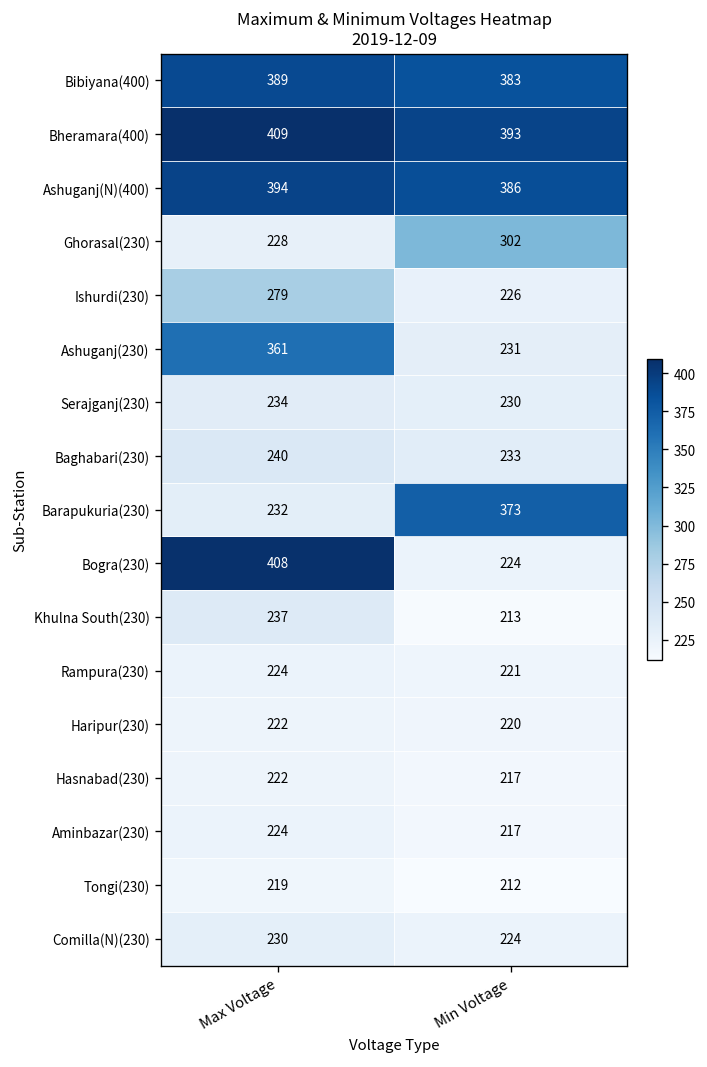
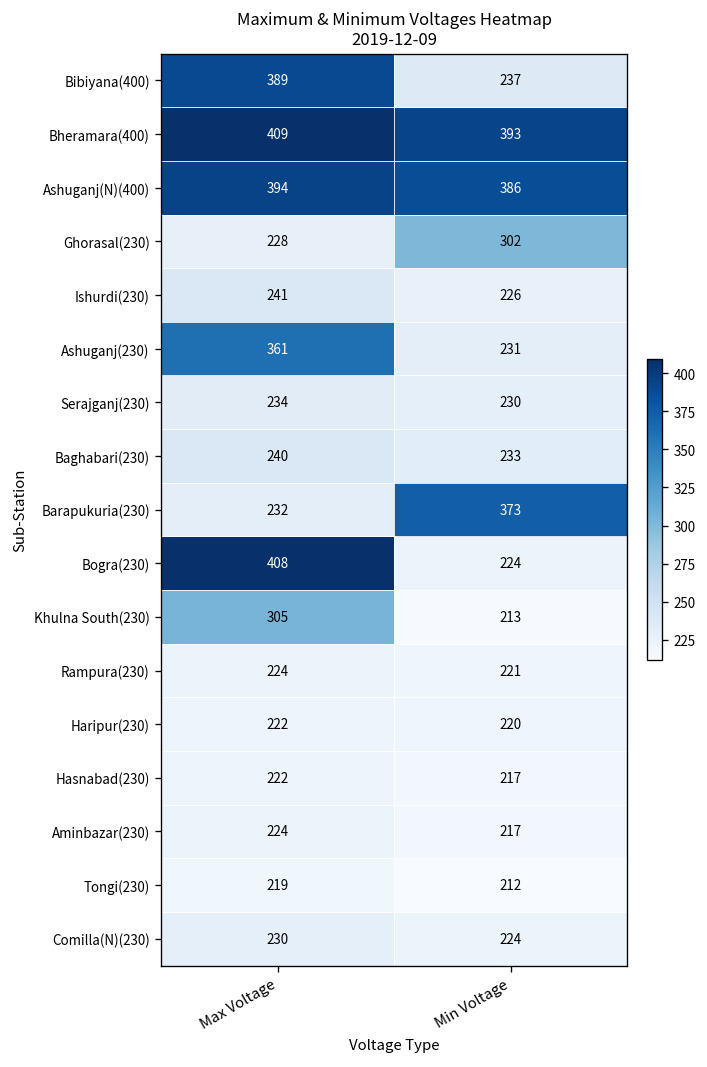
Bibiyana(400), Min Voltage: 383 -> 237
Ishurdi(230), Max Voltage: 279 -> 241
Khulna South(230), Max Voltage: 237 -> 305
